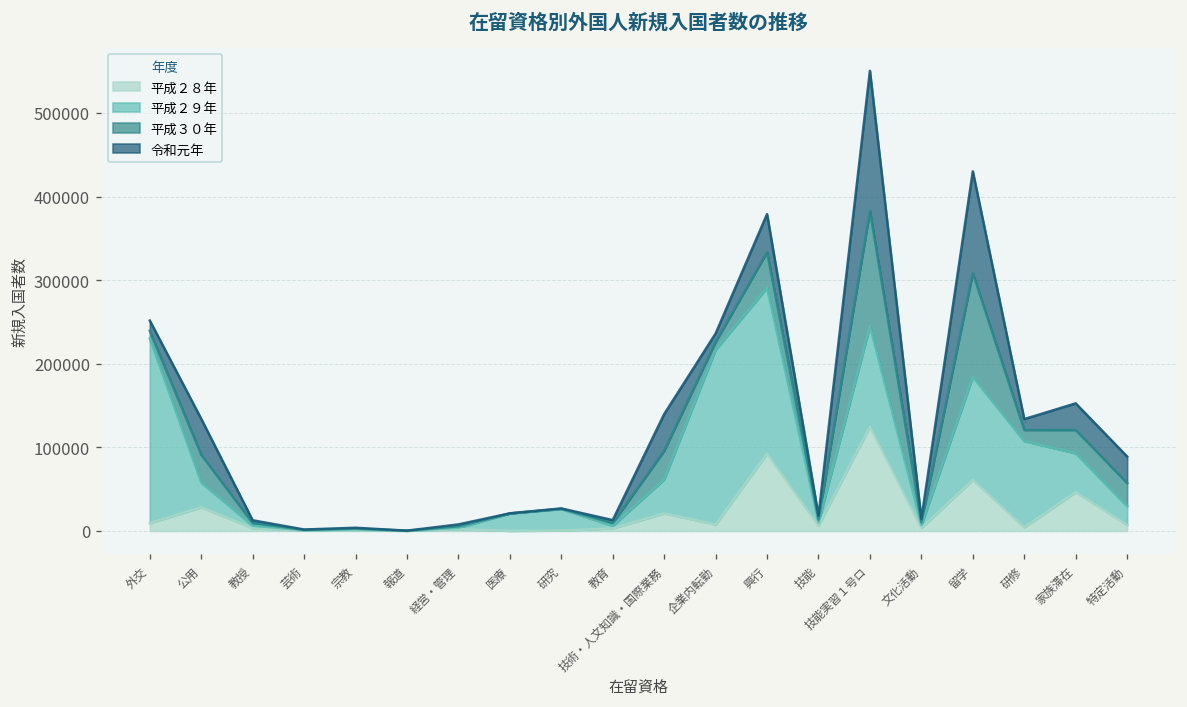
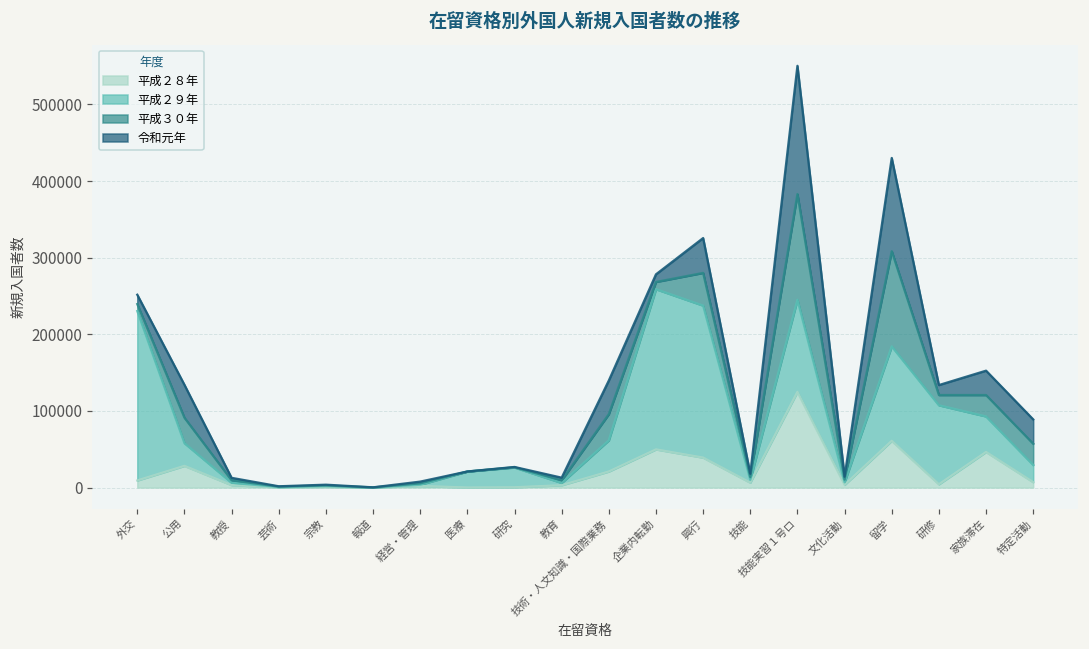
平成２８年, 企業内転勤: 10000 -> 50000
平成２８年, 興行: 90000 -> 40000
